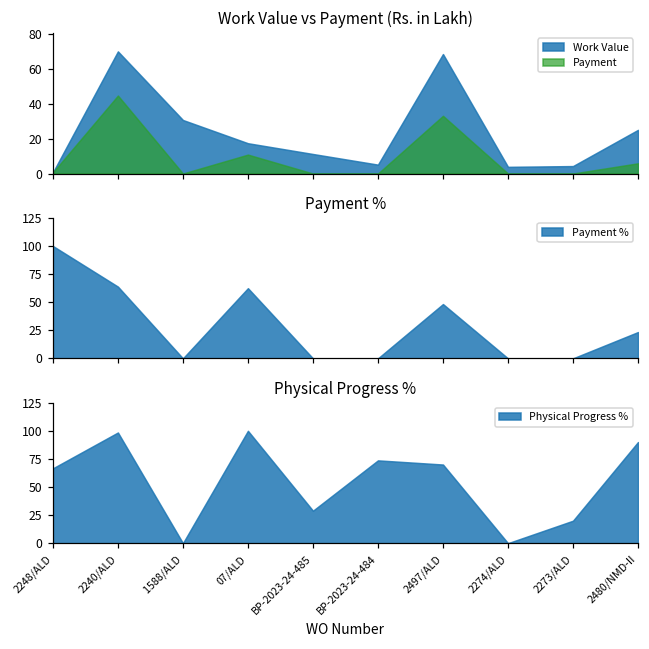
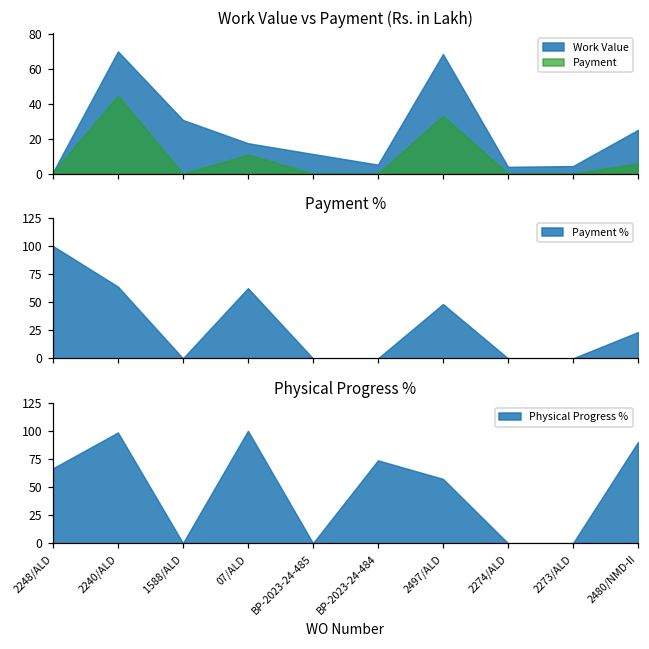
Physical Progress %, BP-2023-24-485: 29 -> 0
Physical Progress %, 2497/ALD: 70 -> 57
Physical Progress %, 2273/ALD: 20 -> 0
